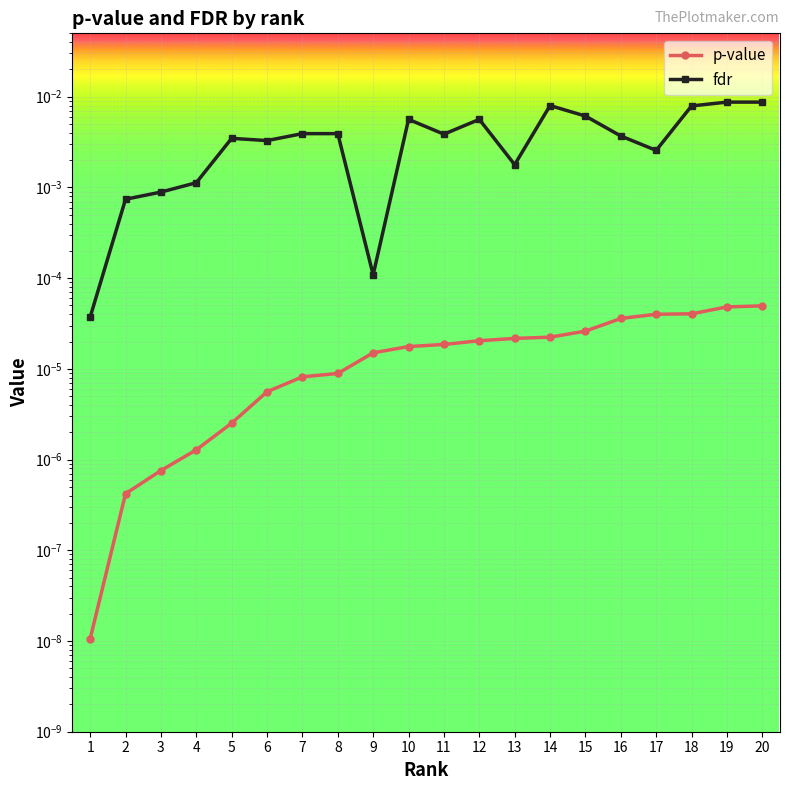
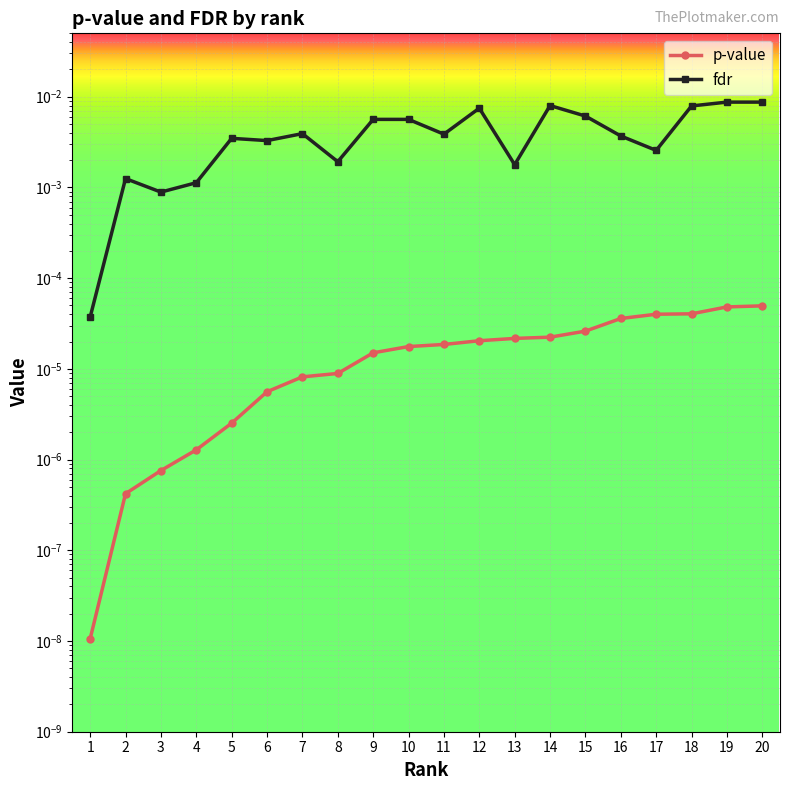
fdr, 2: 0.0007 -> 0.0013
fdr, 8: 0.0039 -> 0.0019
fdr, 9: 0.00011 -> 0.006
fdr, 12: 0.006 -> 0.007
